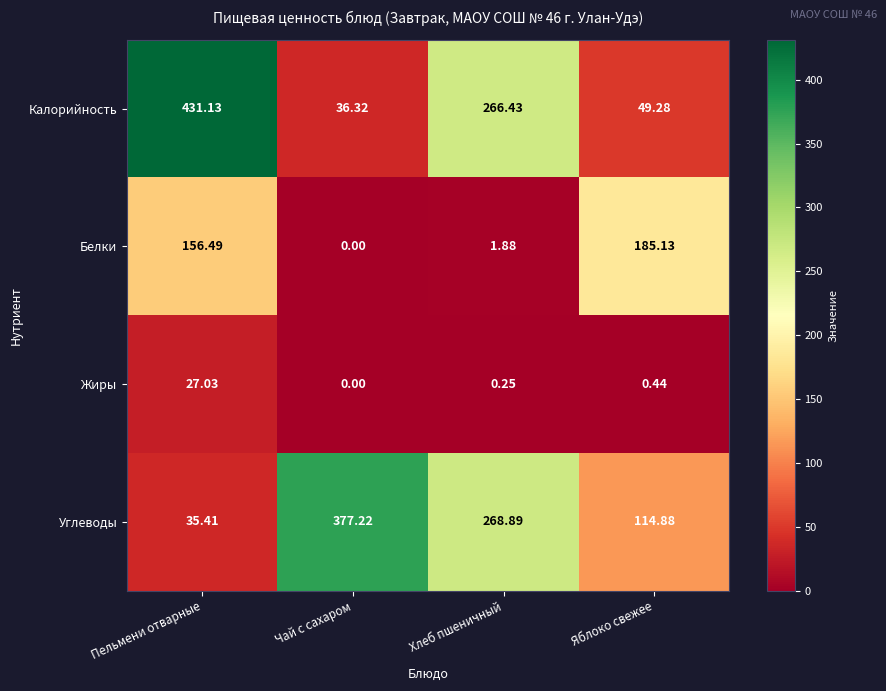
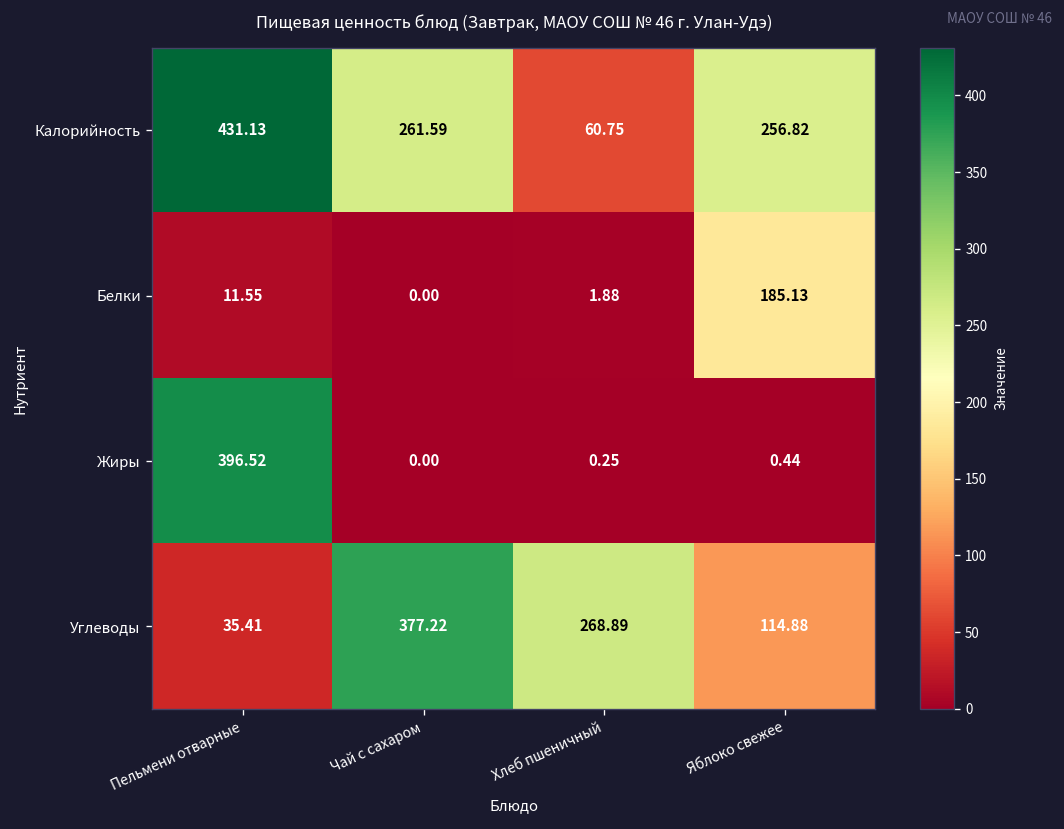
Калорийность, Чай с сахаром: 36.32 -> 261.59
Калорийность, Хлеб пшеничный: 266.43 -> 60.75
Калорийность, Яблоко свежее: 49.28 -> 256.82
Белки, Пельмени отварные: 156.49 -> 11.55
Жиры, Пельмени отварные: 27.03 -> 396.52
